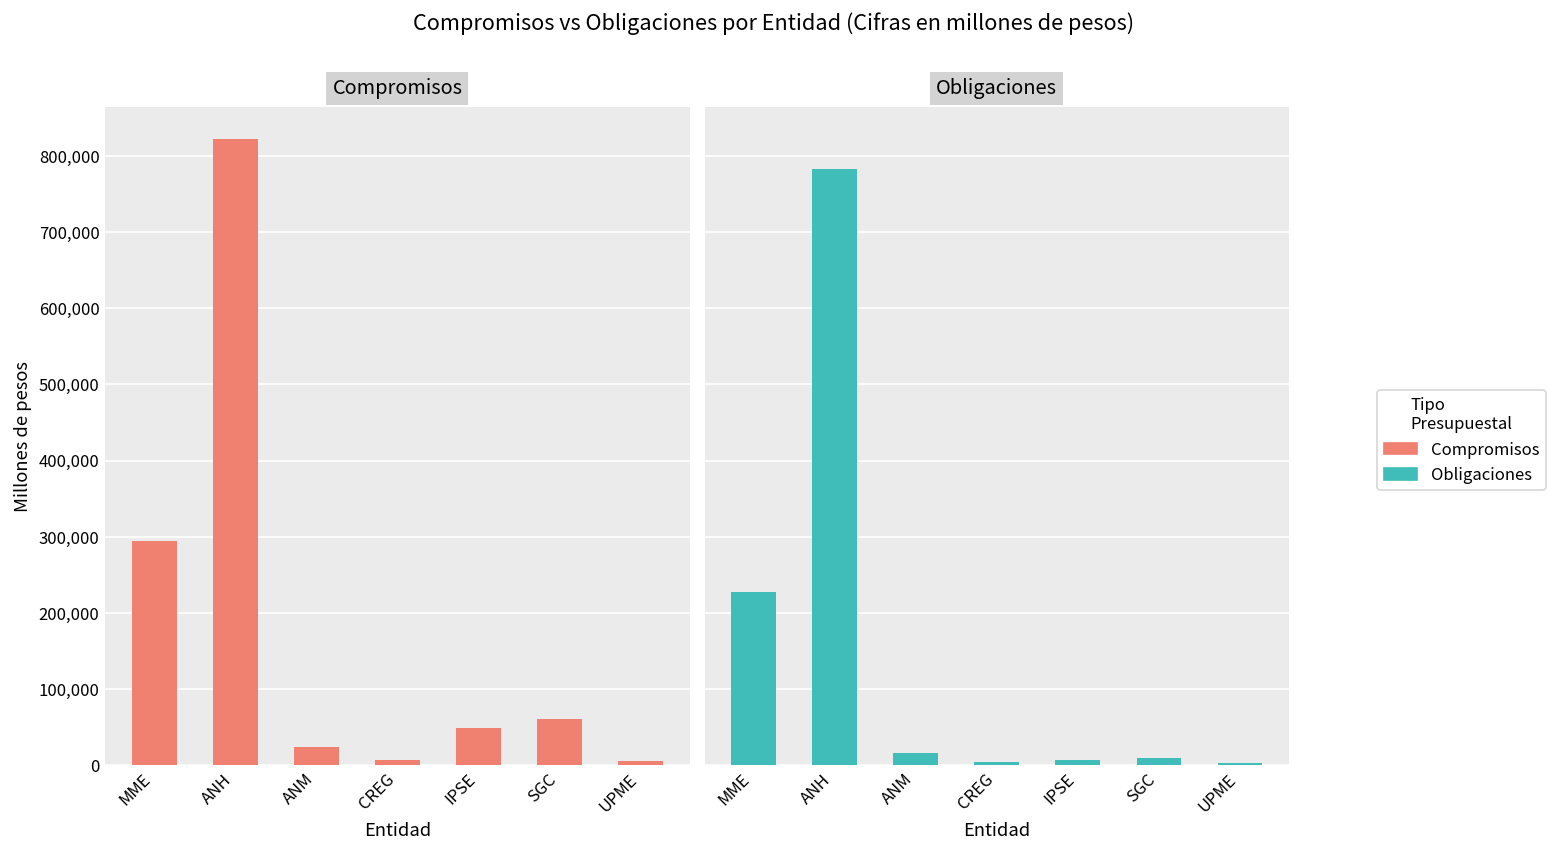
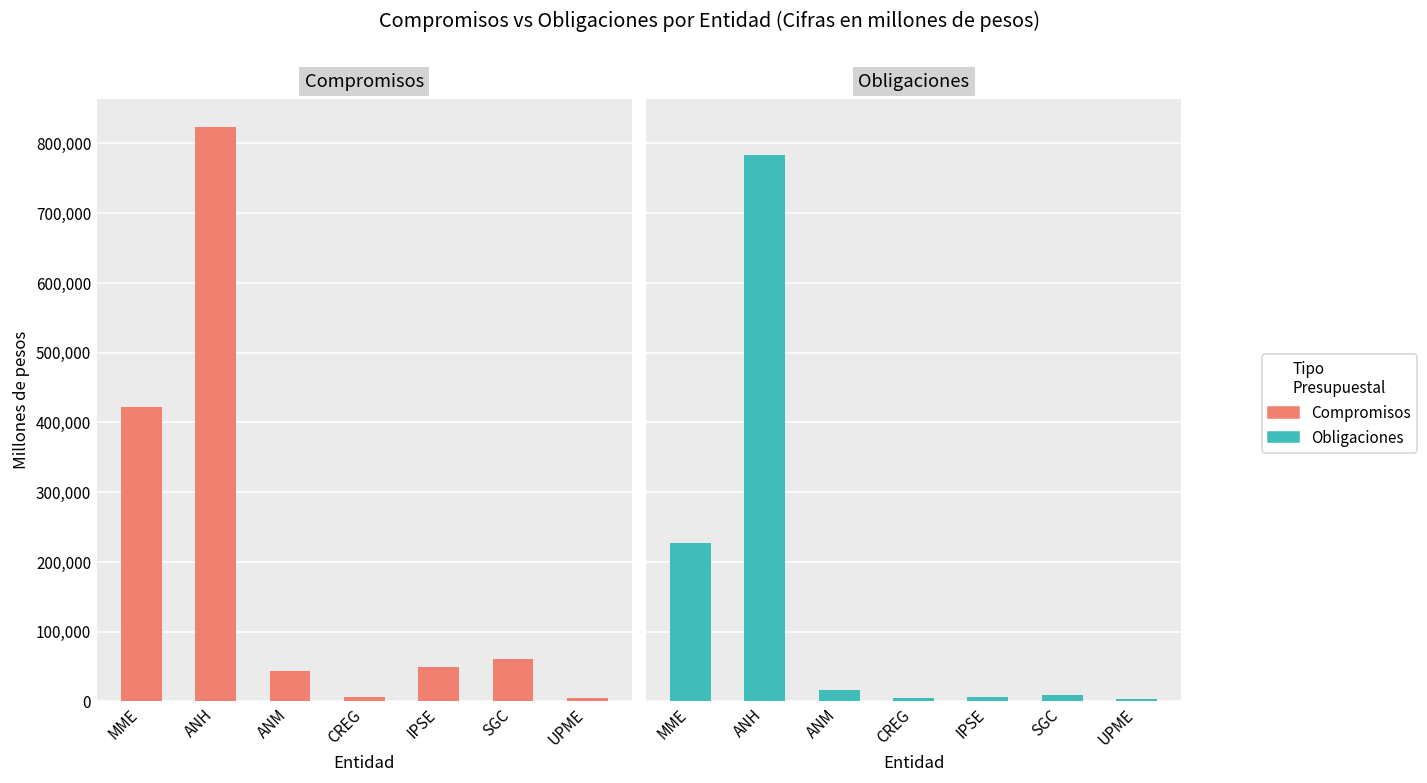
Compromisos, MME: 290,000 -> 420,000
Compromisos, ANM: 20,000 -> 40,000
